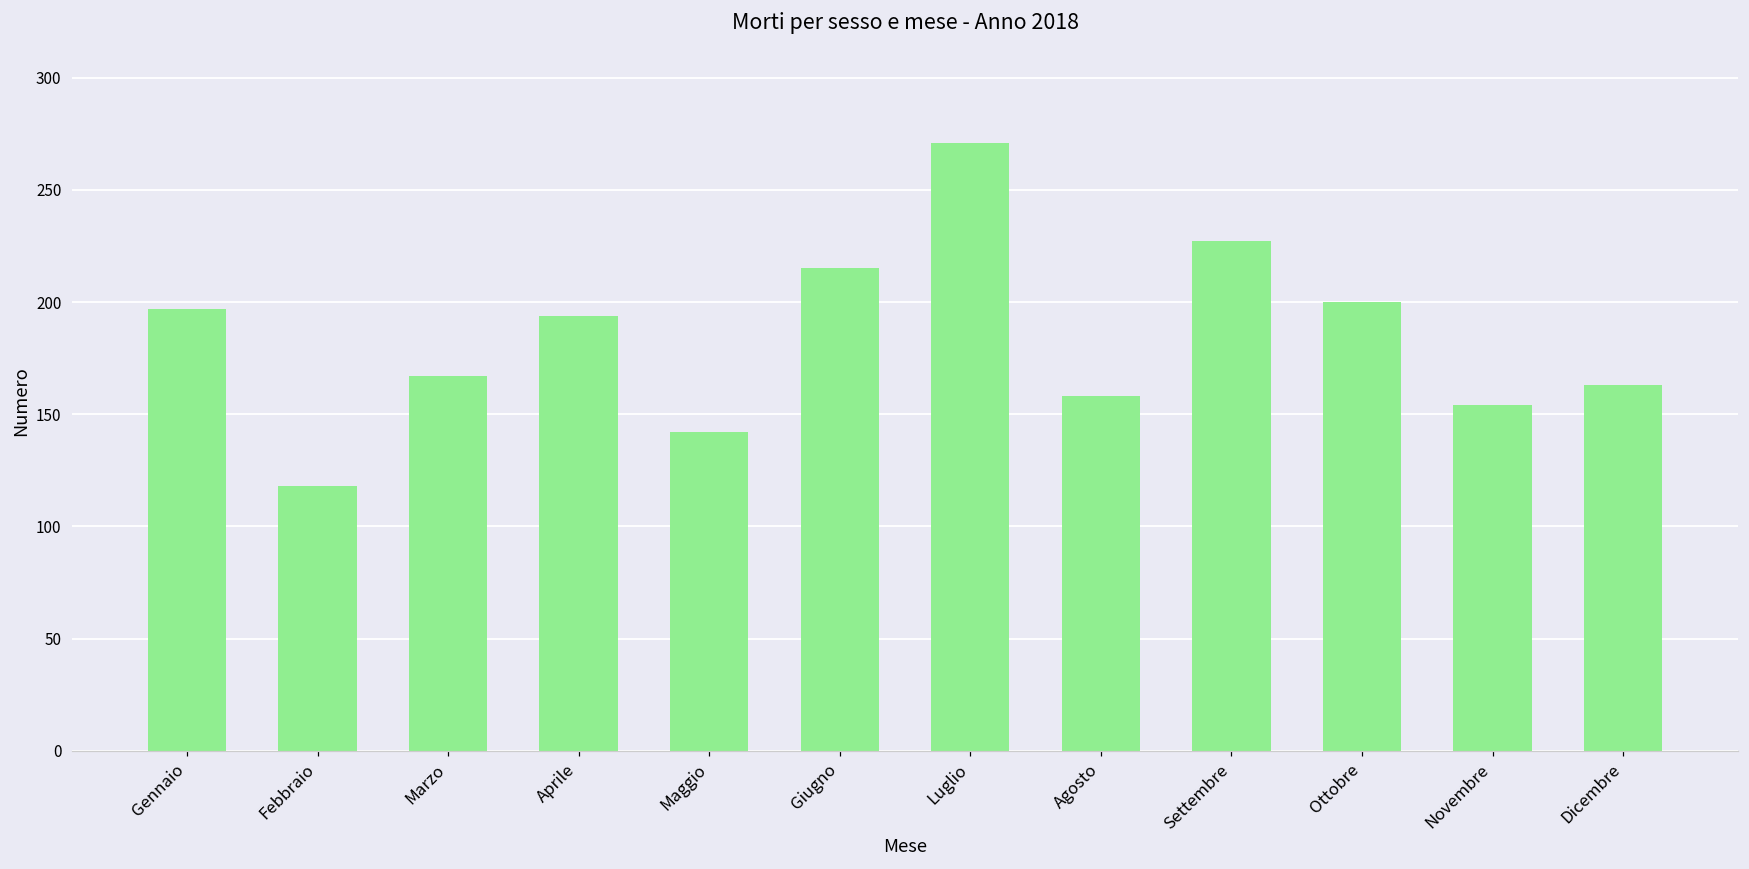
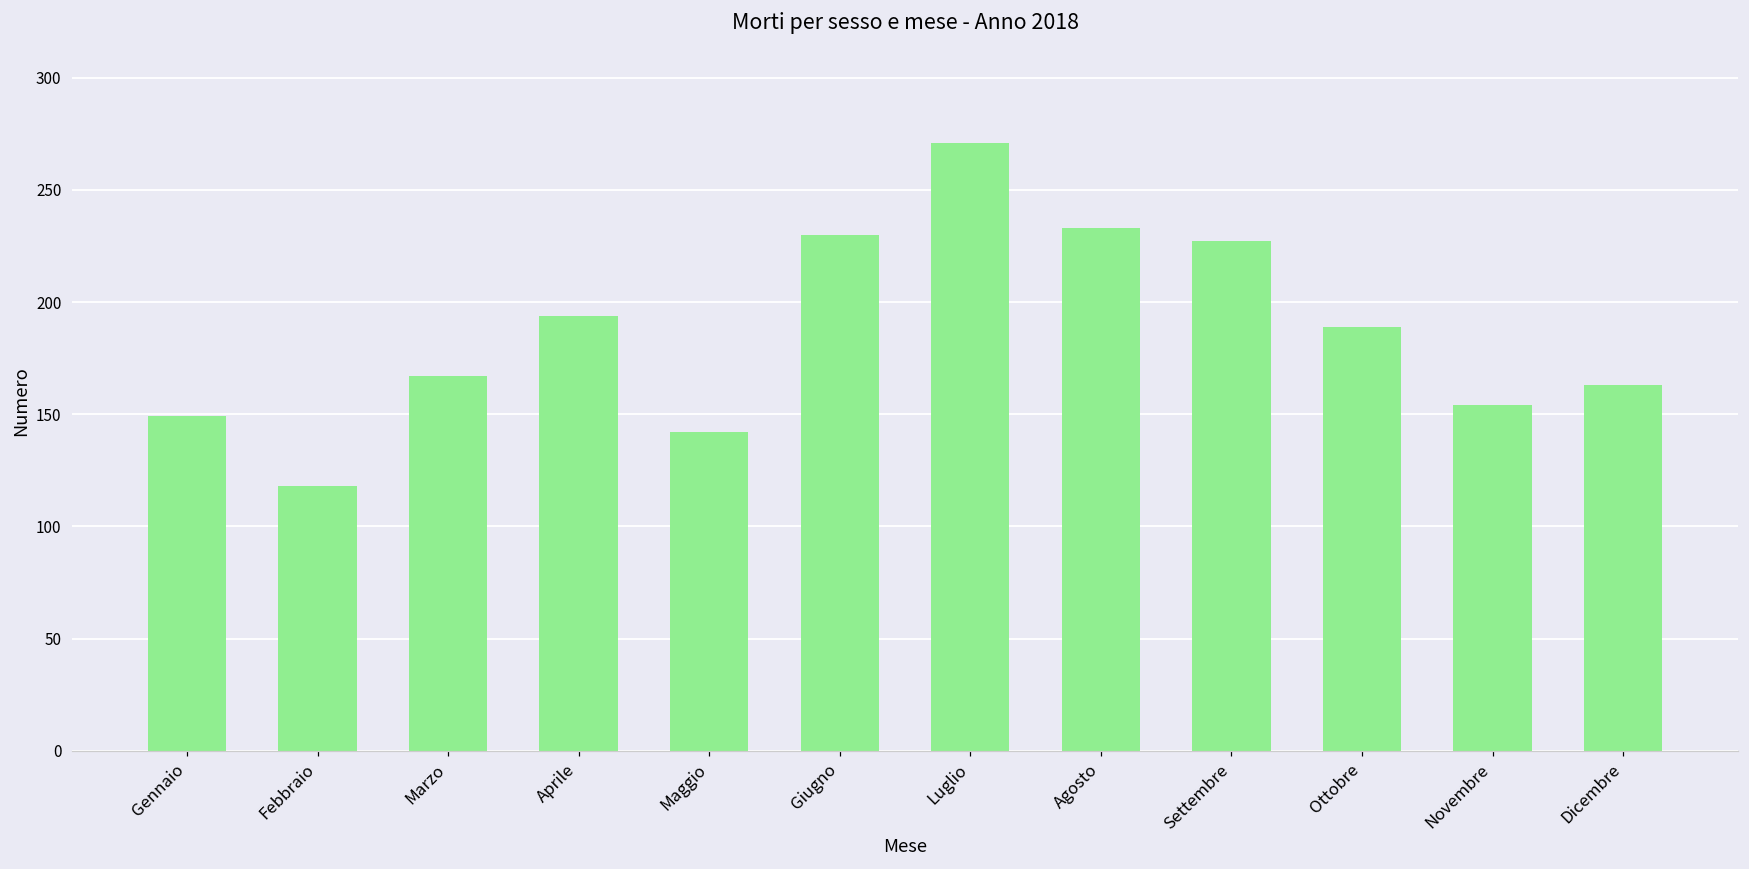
Gennaio: 197 -> 149
Giugno: 215 -> 230
Agosto: 158 -> 233
Ottobre: 200 -> 189
